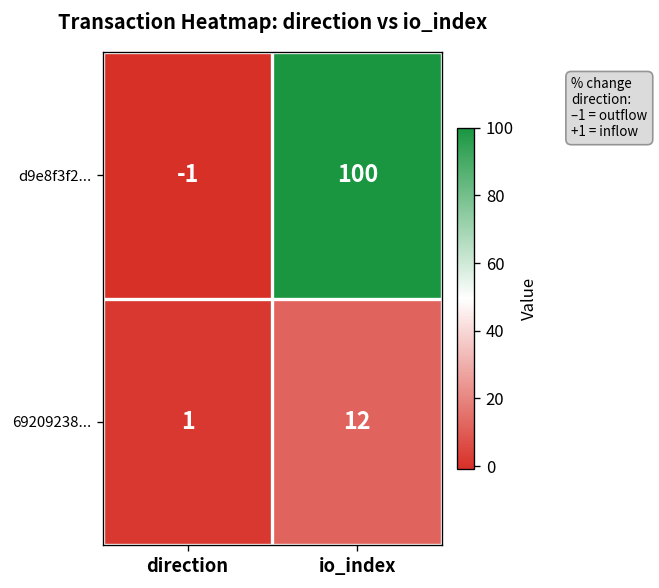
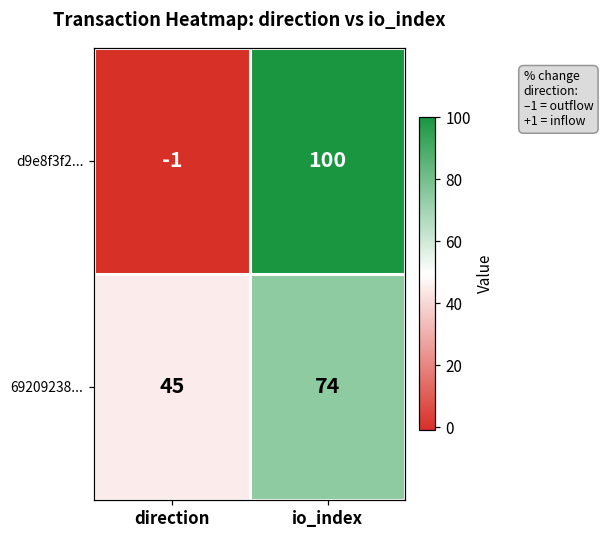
69209238..., direction: 1 -> 45
69209238..., io_index: 12 -> 74
